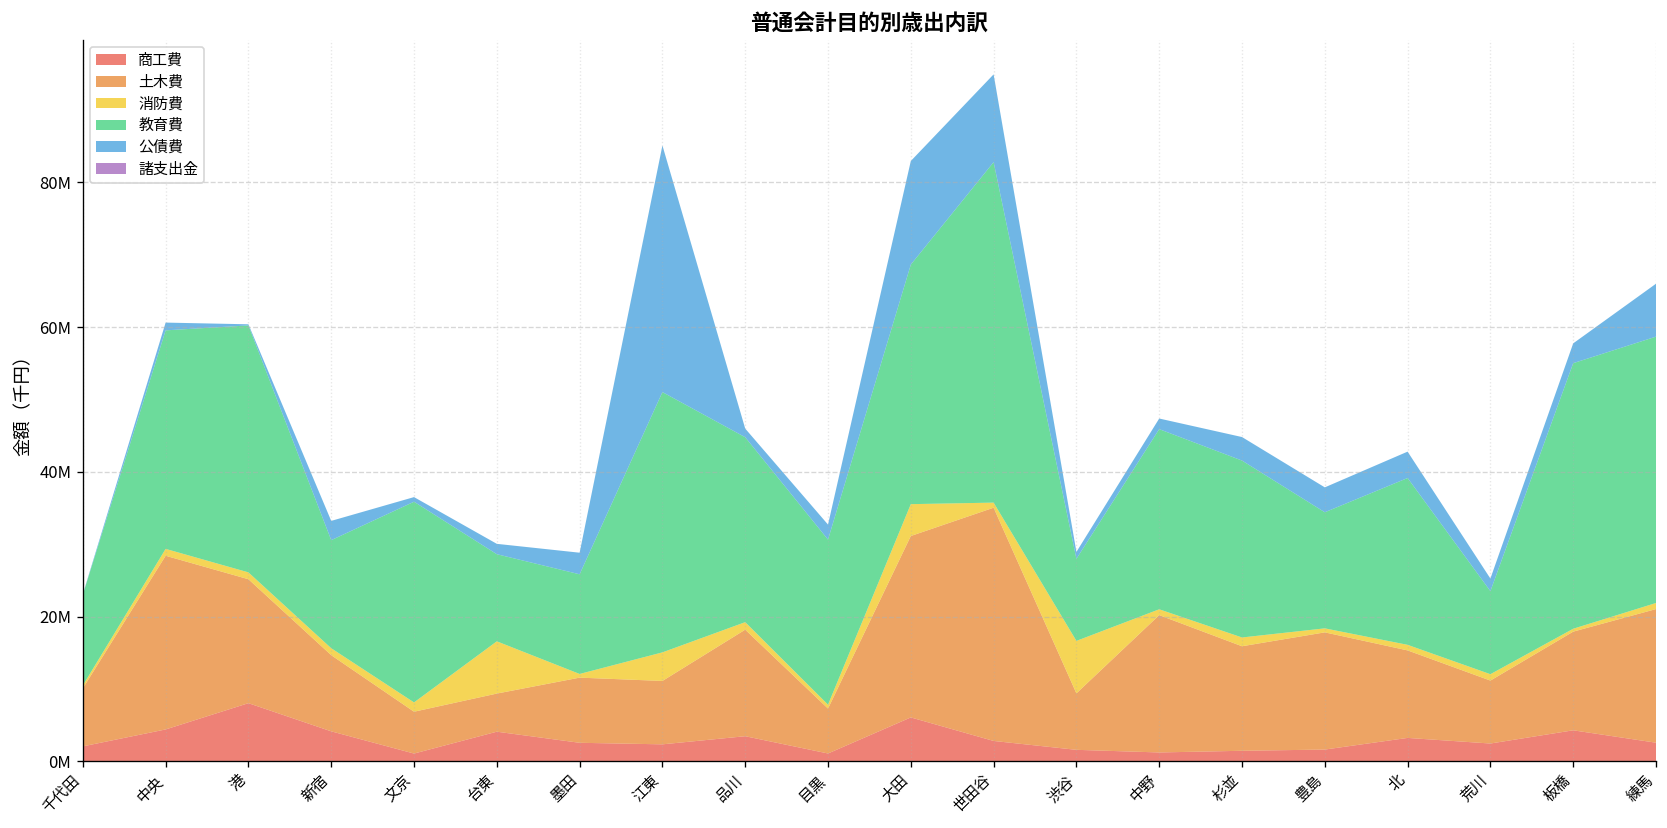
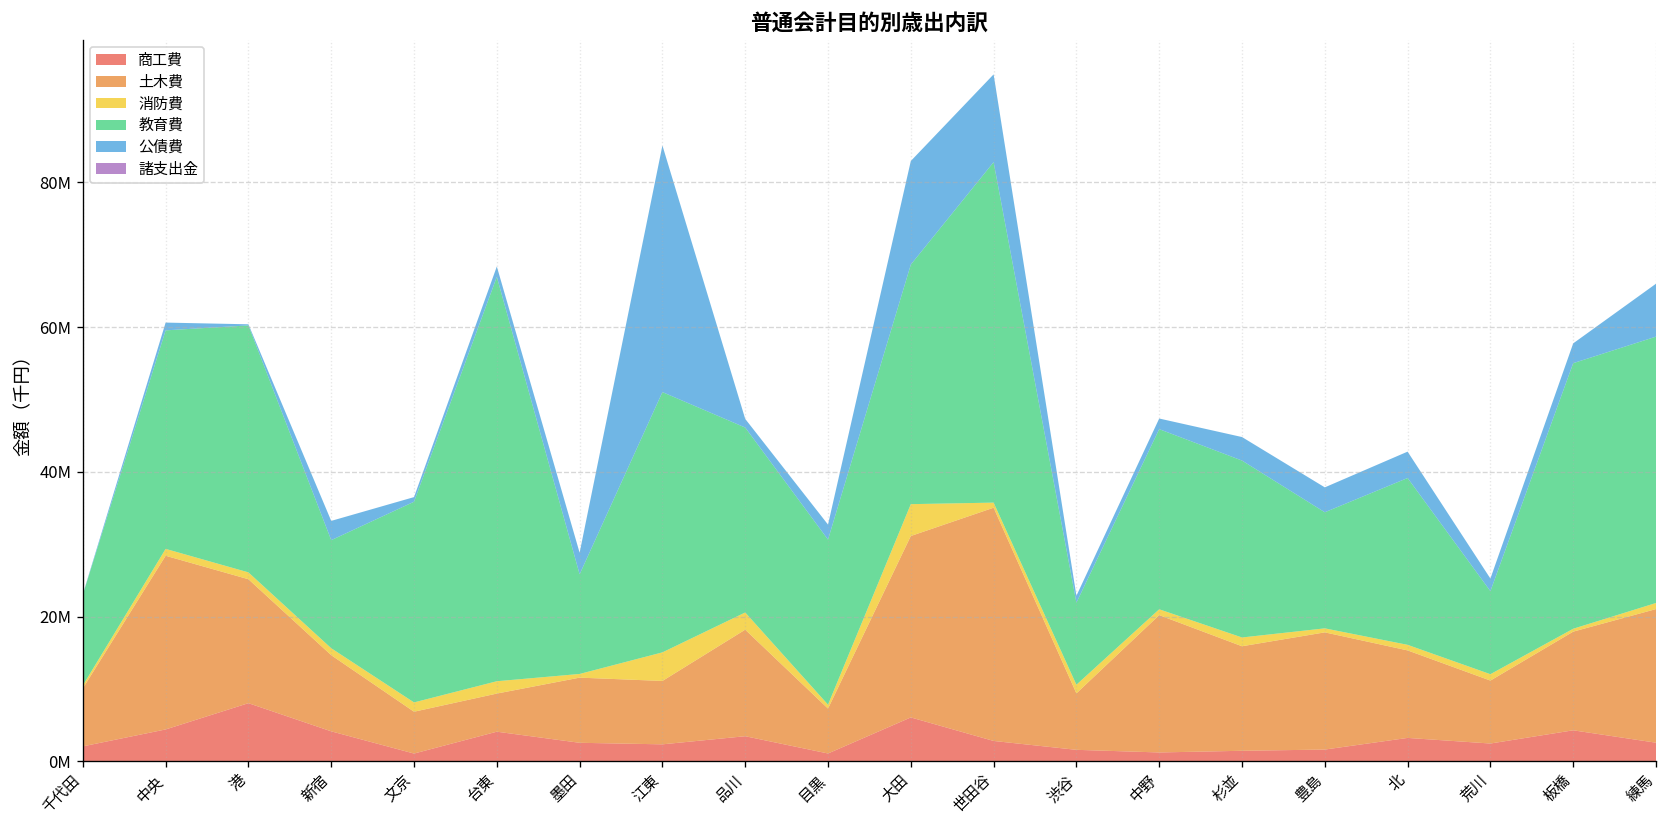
消防費, 台東: 7000000 -> 2000000
教育費, 台東: 12000000 -> 56000000
消防費, 品川: 1000000 -> 2000000
消防費, 渋谷: 7000000 -> 1000000
